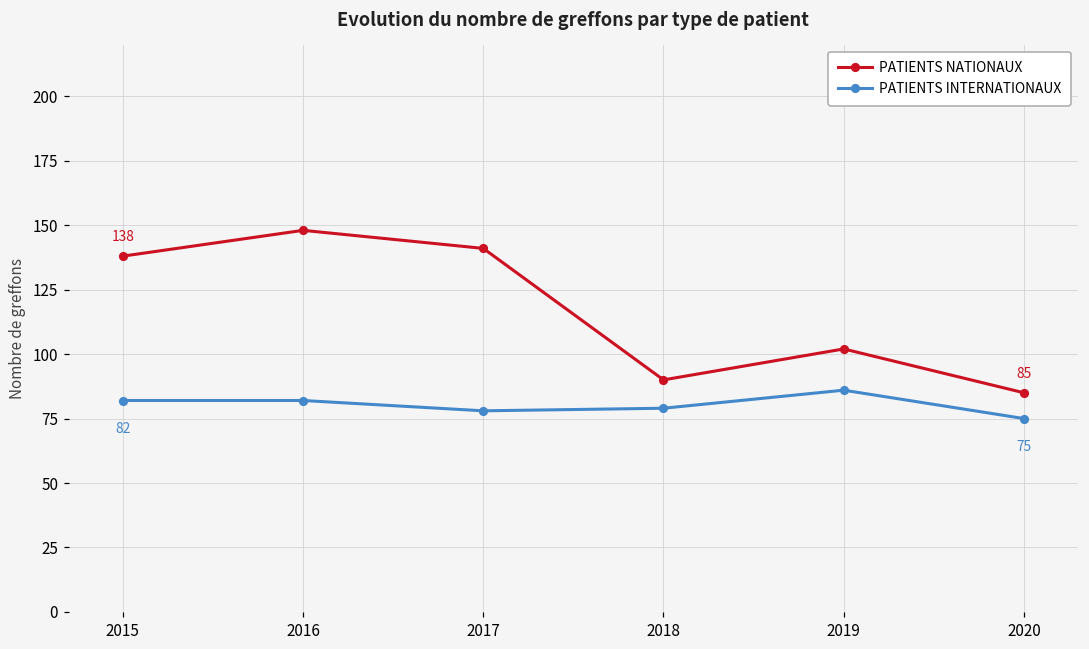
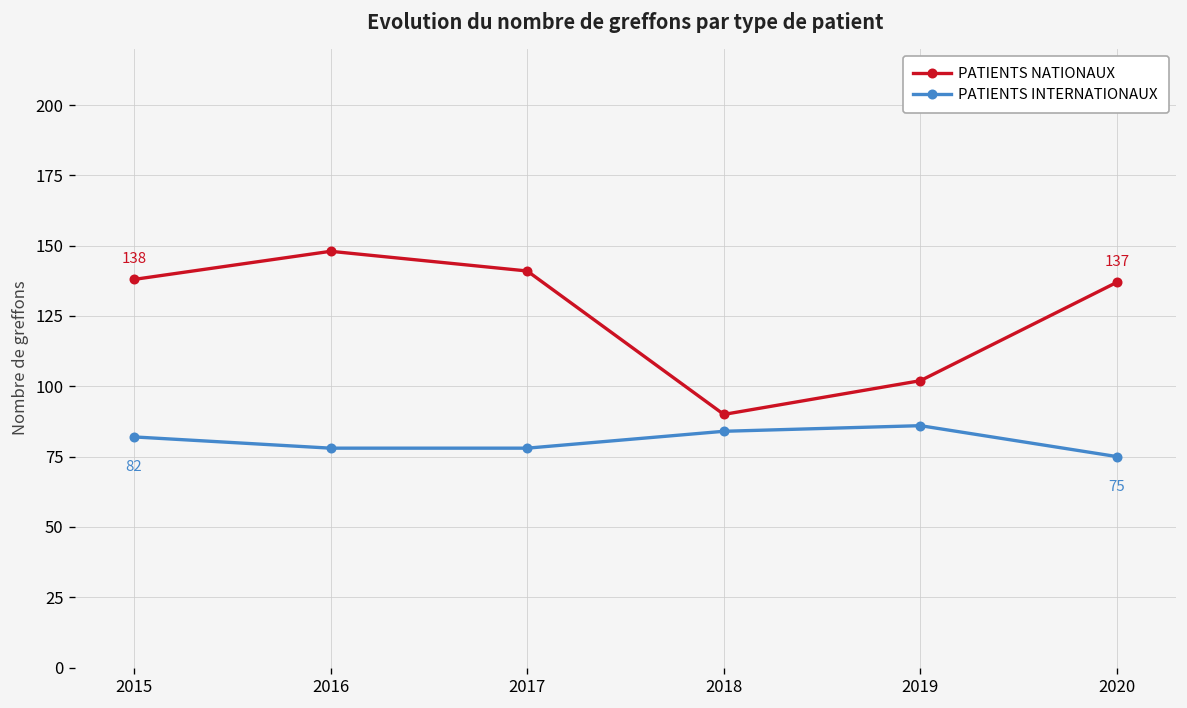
PATIENTS INTERNATIONAUX, 2016: 82 -> 78
PATIENTS INTERNATIONAUX, 2018: 79 -> 84
PATIENTS NATIONAUX, 2020: 85 -> 137
